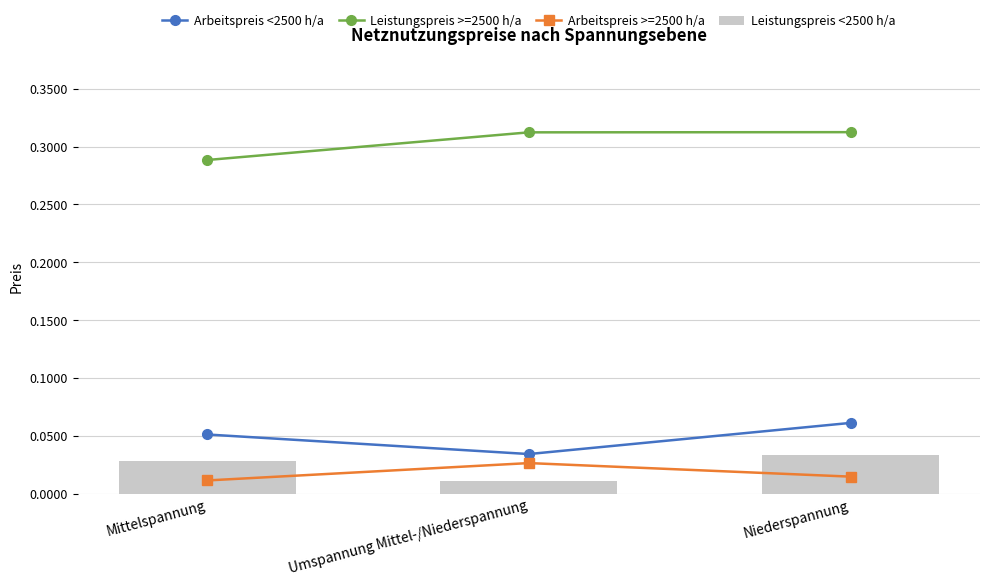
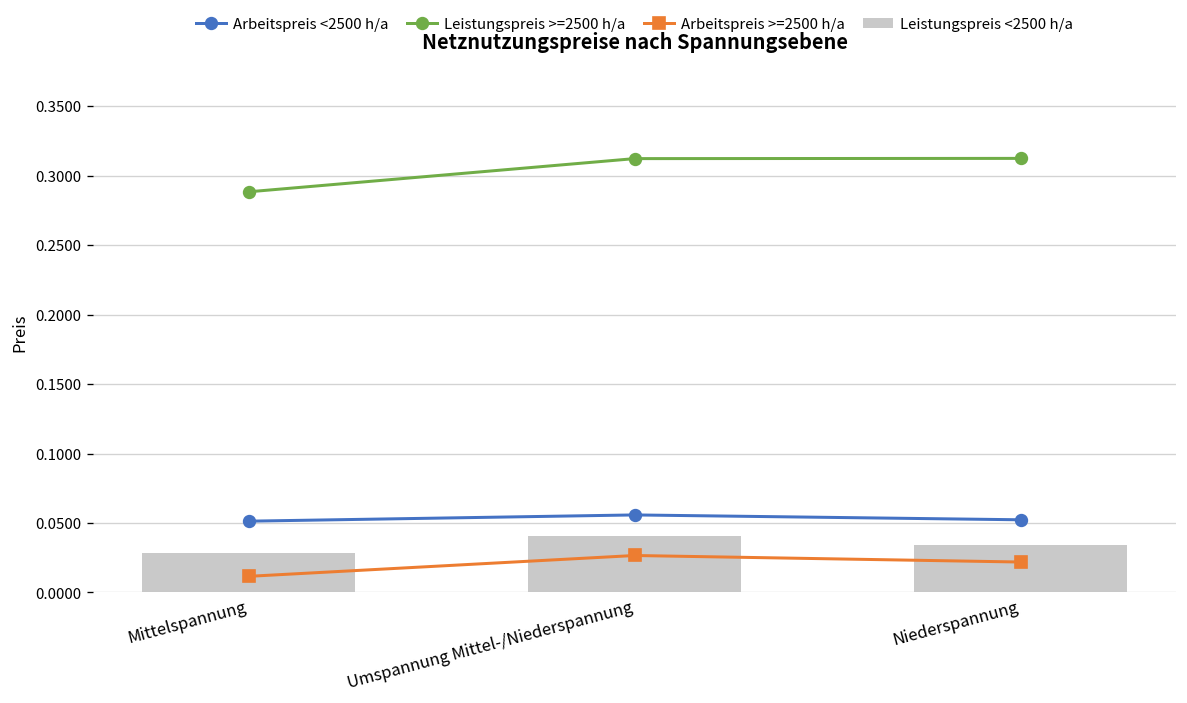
Arbeitspreis <2500 h/a, Umspannung Mittel-/Niederspannung: 0.034 -> 0.056
Leistungspreis <2500 h/a, Umspannung Mittel-/Niederspannung: 0.011 -> 0.041
Arbeitspreis <2500 h/a, Niederspannung: 0.061 -> 0.052
Arbeitspreis >=2500 h/a, Niederspannung: 0.015 -> 0.022
